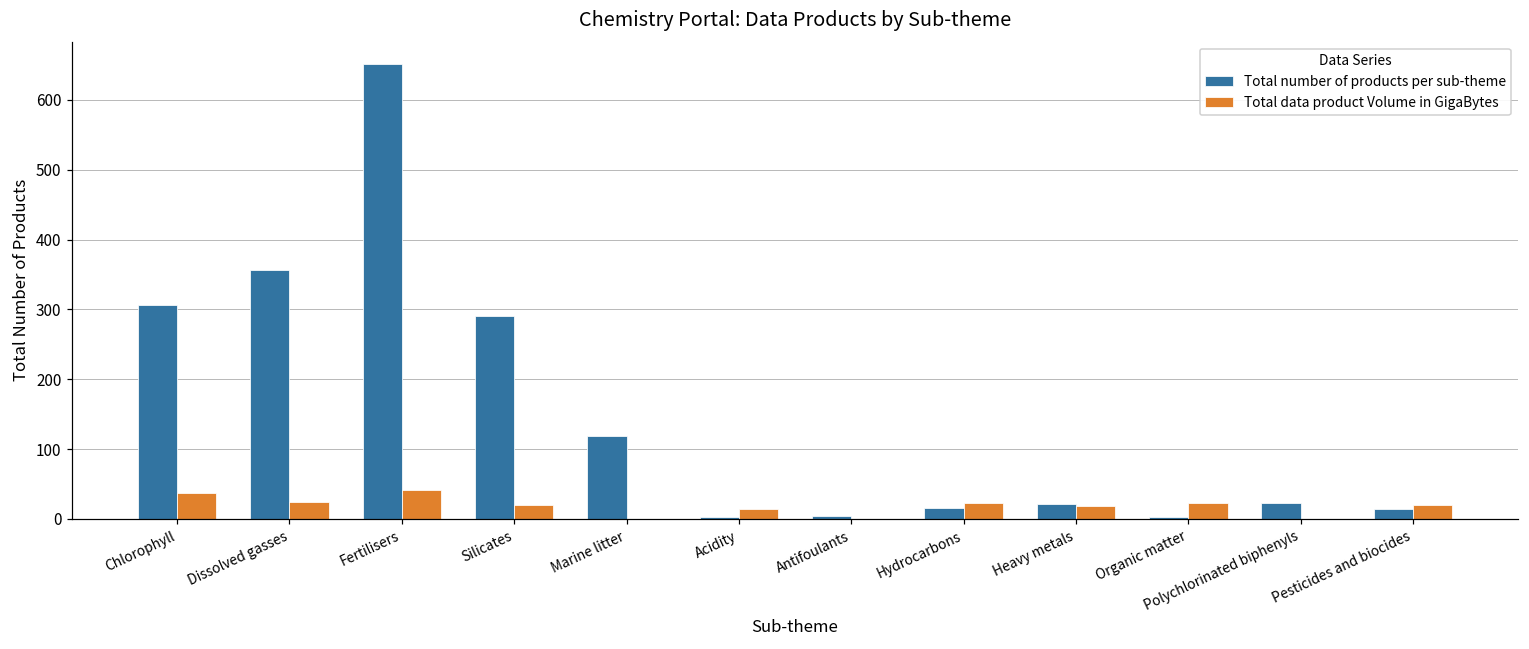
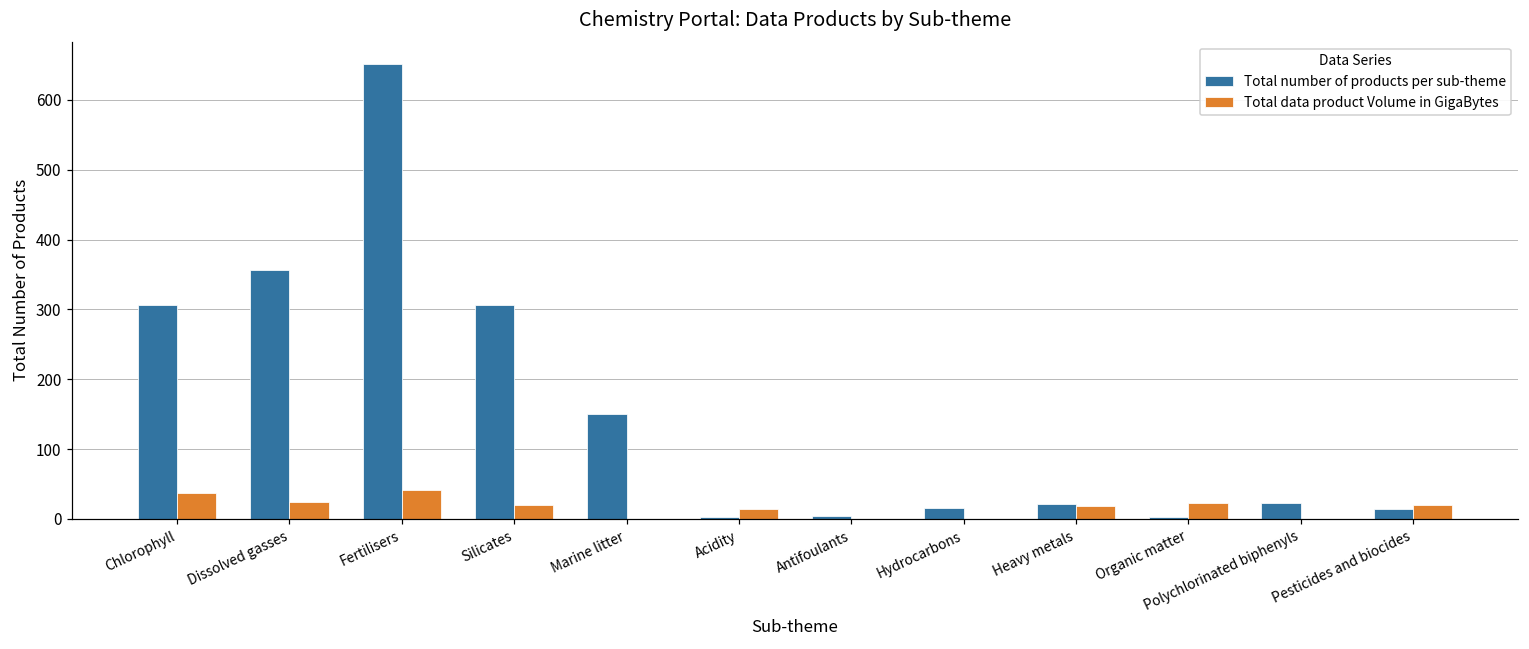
Total number of products per sub-theme, Silicates: 290 -> 310
Total number of products per sub-theme, Marine litter: 120 -> 150
Total data product Volume in GigaBytes, Hydrocarbons: 20 -> 0
